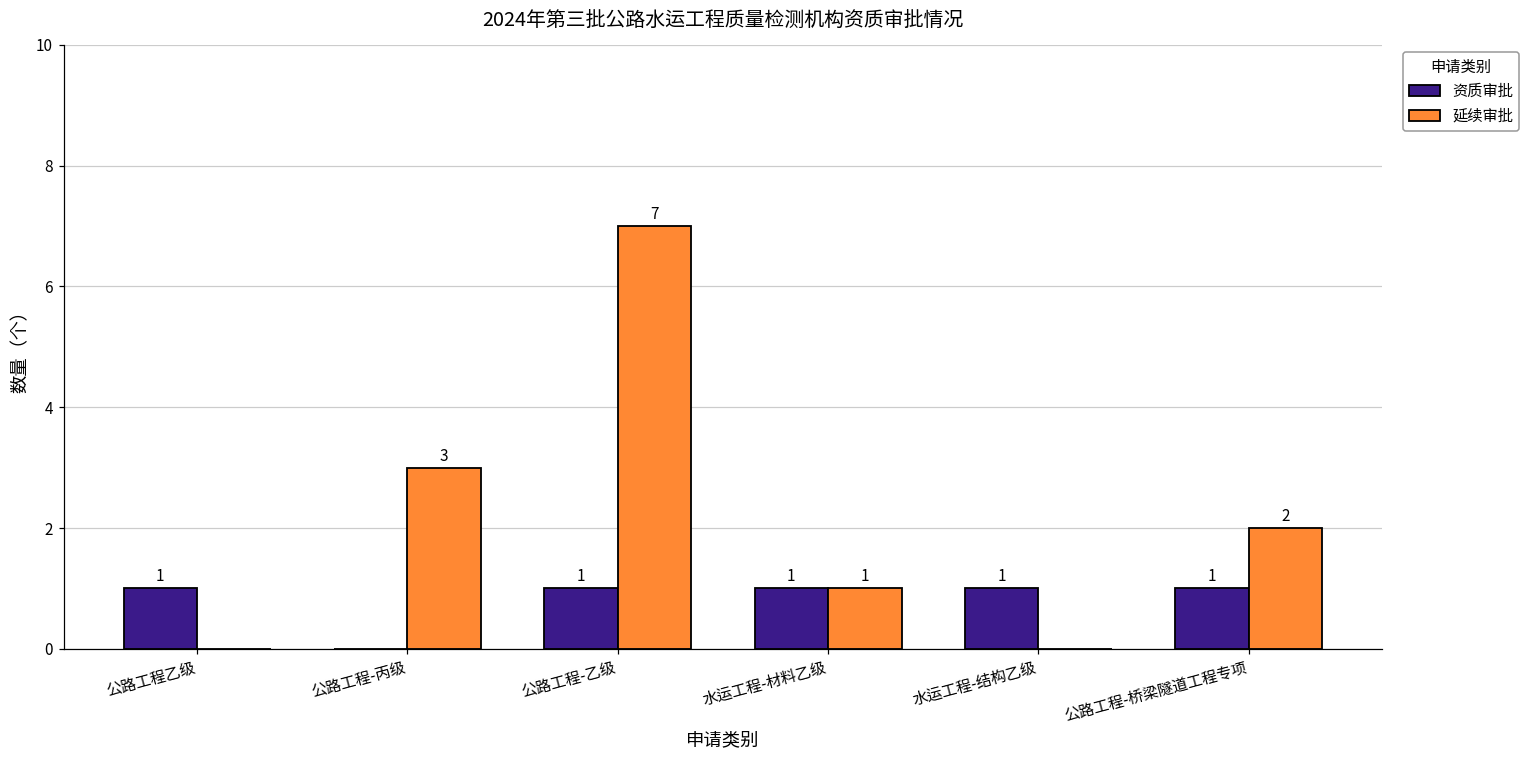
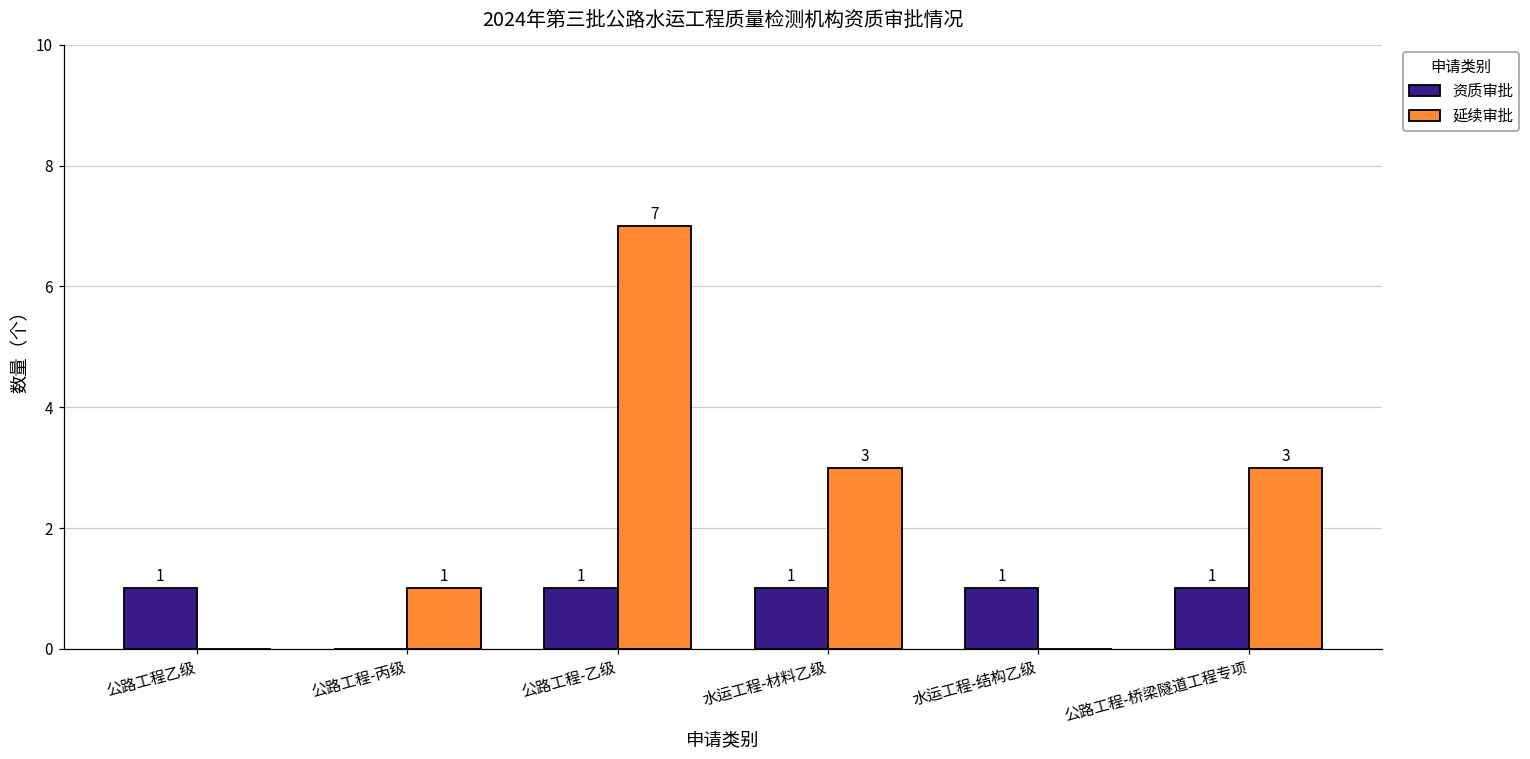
延续审批, 公路工程-丙级: 3 -> 1
延续审批, 水运工程-材料乙级: 1 -> 3
延续审批, 公路工程-桥梁隧道工程专项: 2 -> 3
